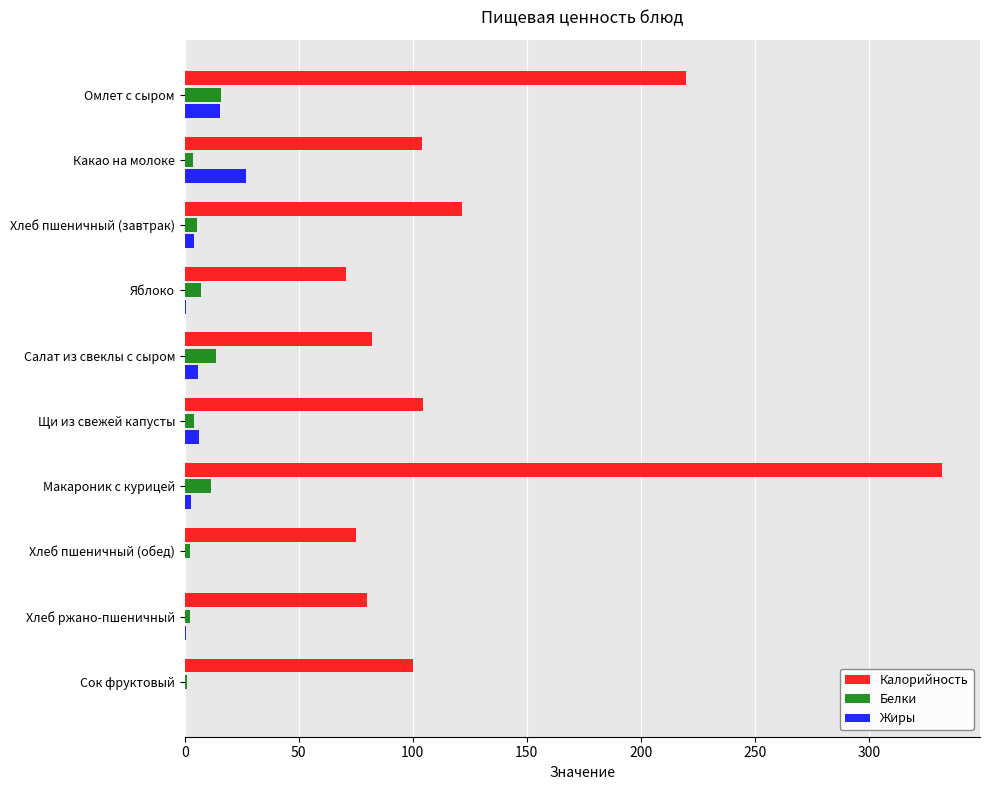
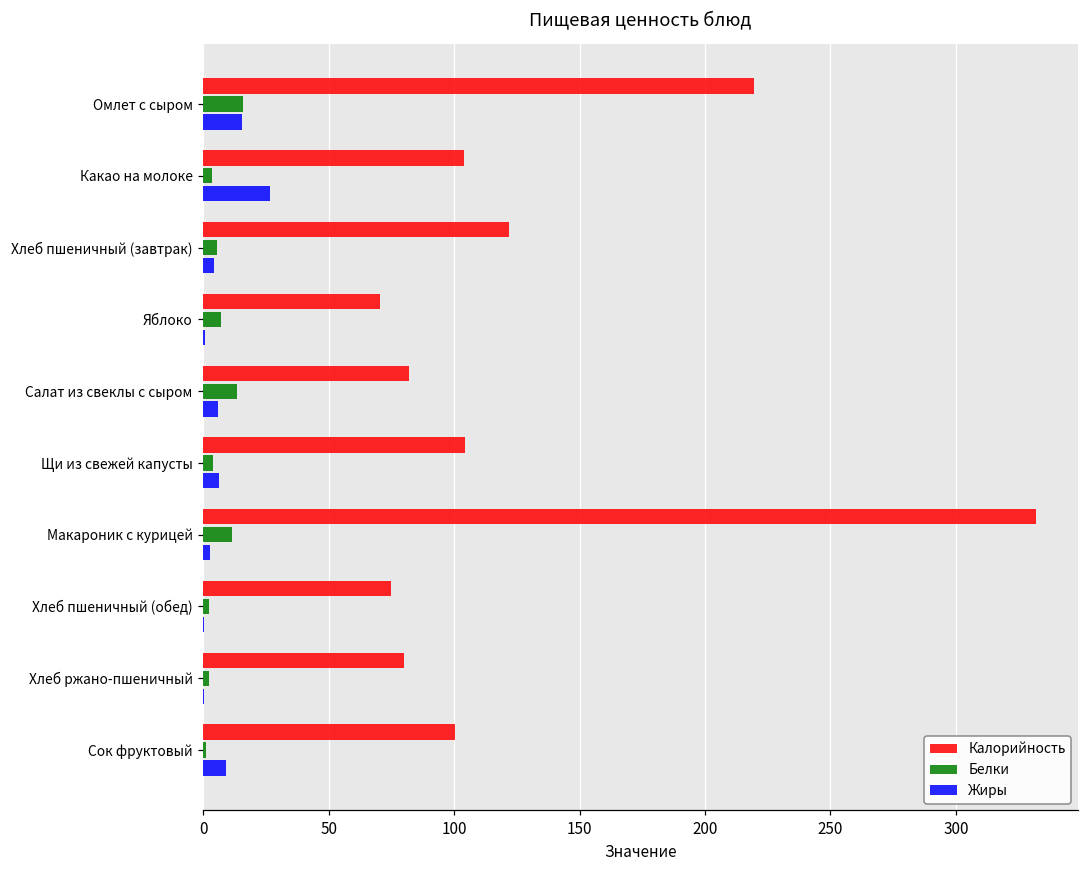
Жиры, Сок фруктовый: 0 -> 9
